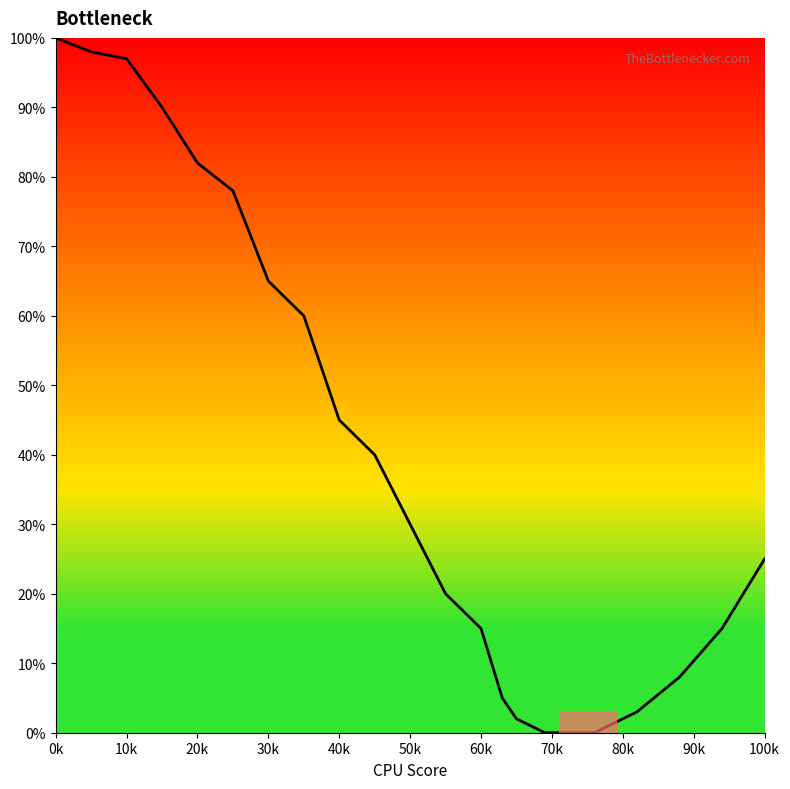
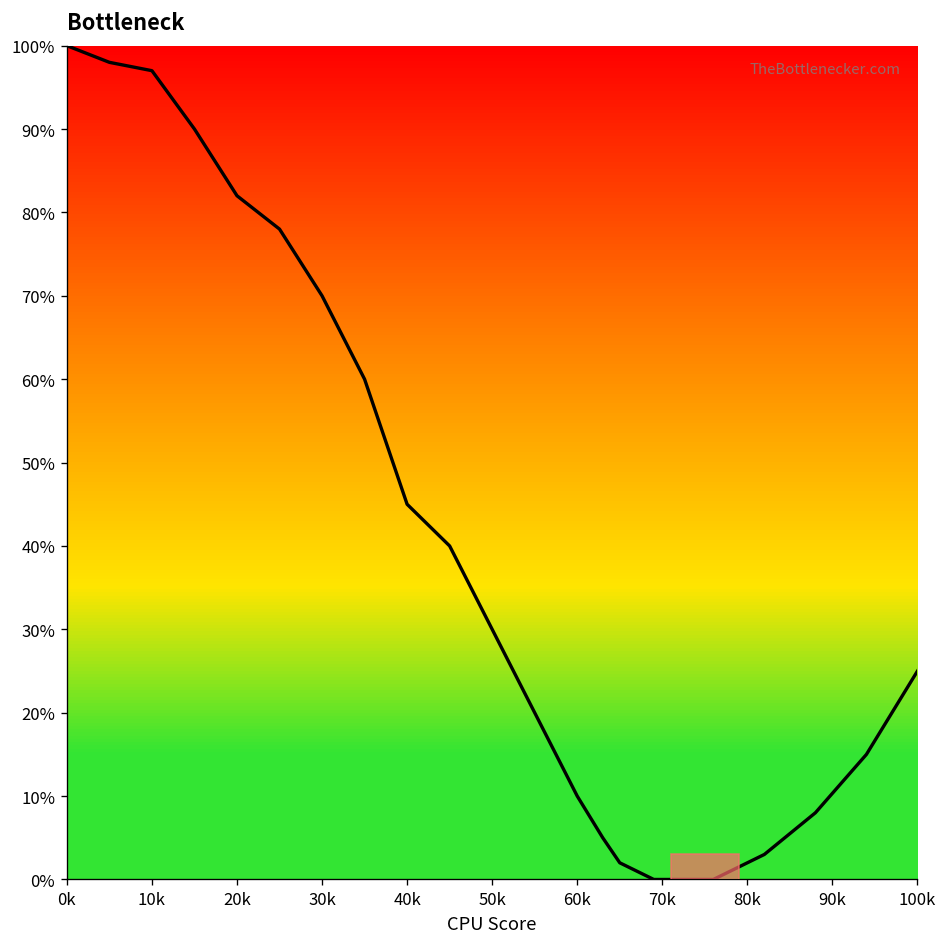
30k: 65% -> 70%
60k: 15% -> 10%
